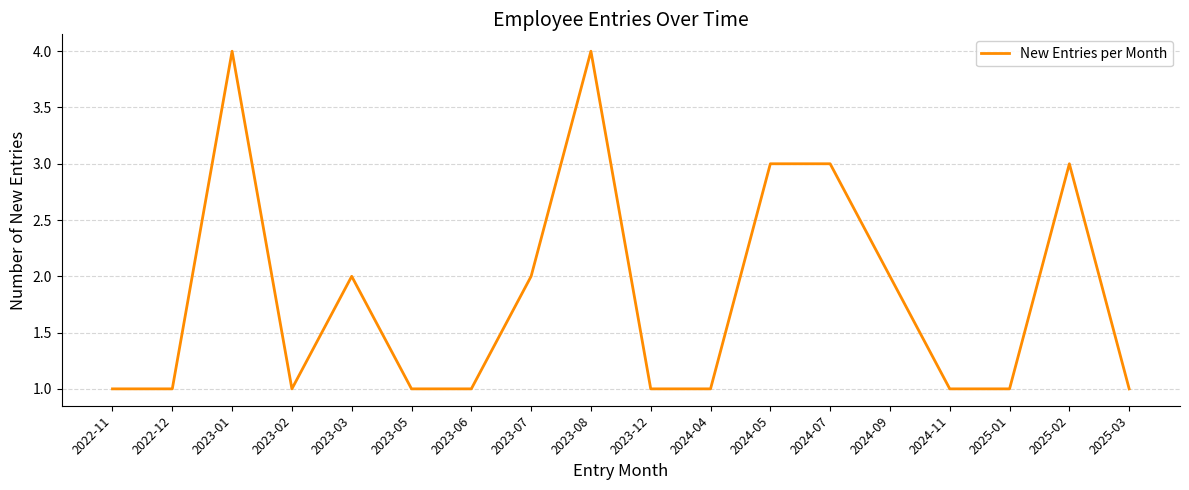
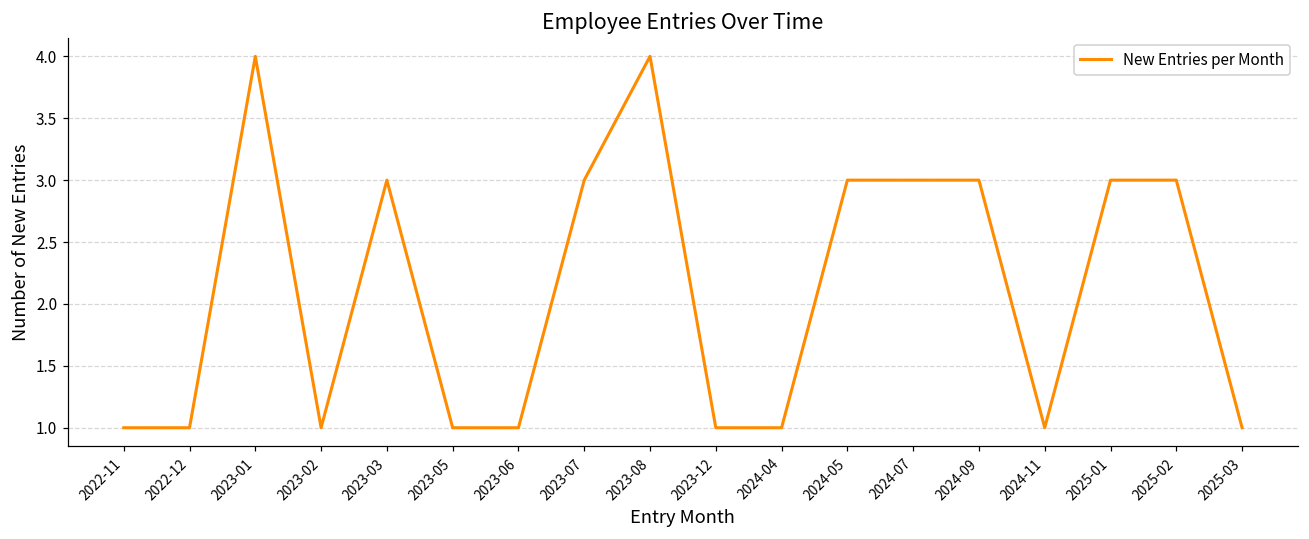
2023-03: 2 -> 3
2023-07: 2 -> 3
2024-09: 2 -> 3
2025-01: 1 -> 3
